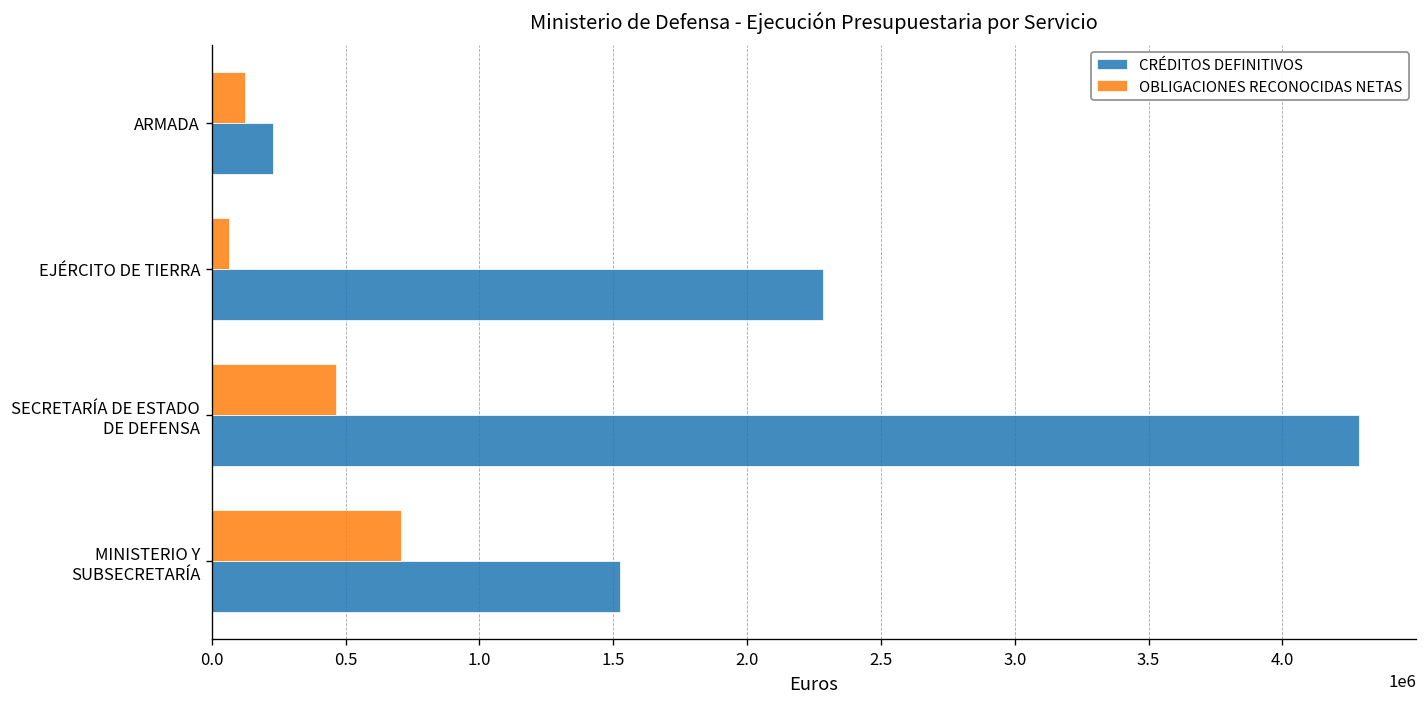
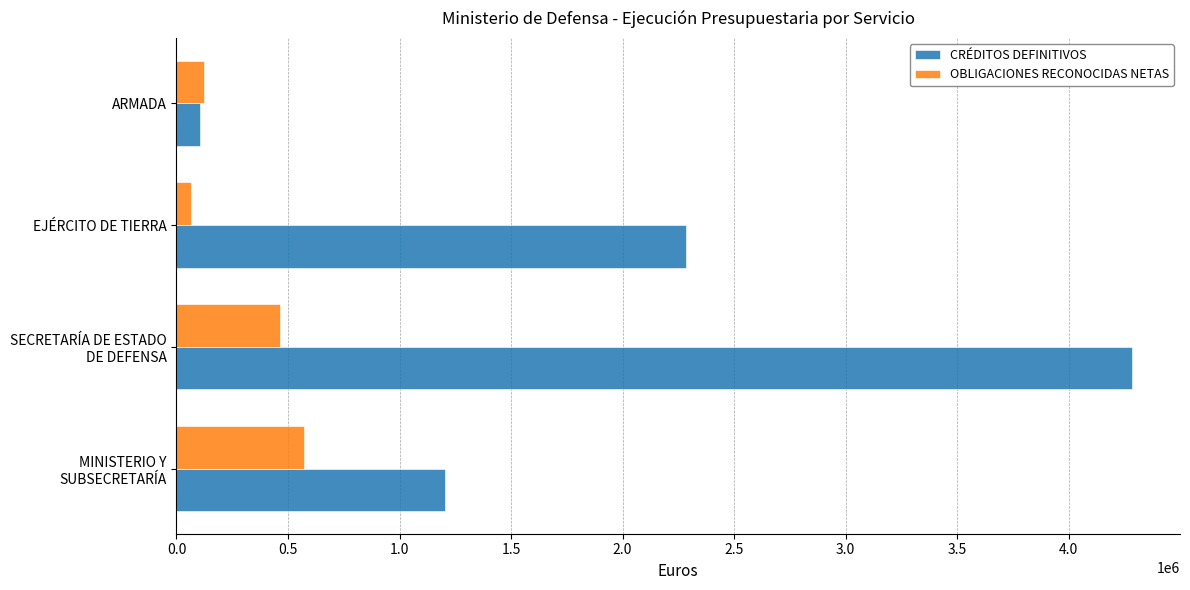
CRÉDITOS DEFINITIVOS, ARMADA: 230000 -> 110000
OBLIGACIONES RECONOCIDAS NETAS, MINISTERIO Y SUBSECRETARÍA: 710000 -> 570000
CRÉDITOS DEFINITIVOS, MINISTERIO Y SUBSECRETARÍA: 1520000 -> 1200000
